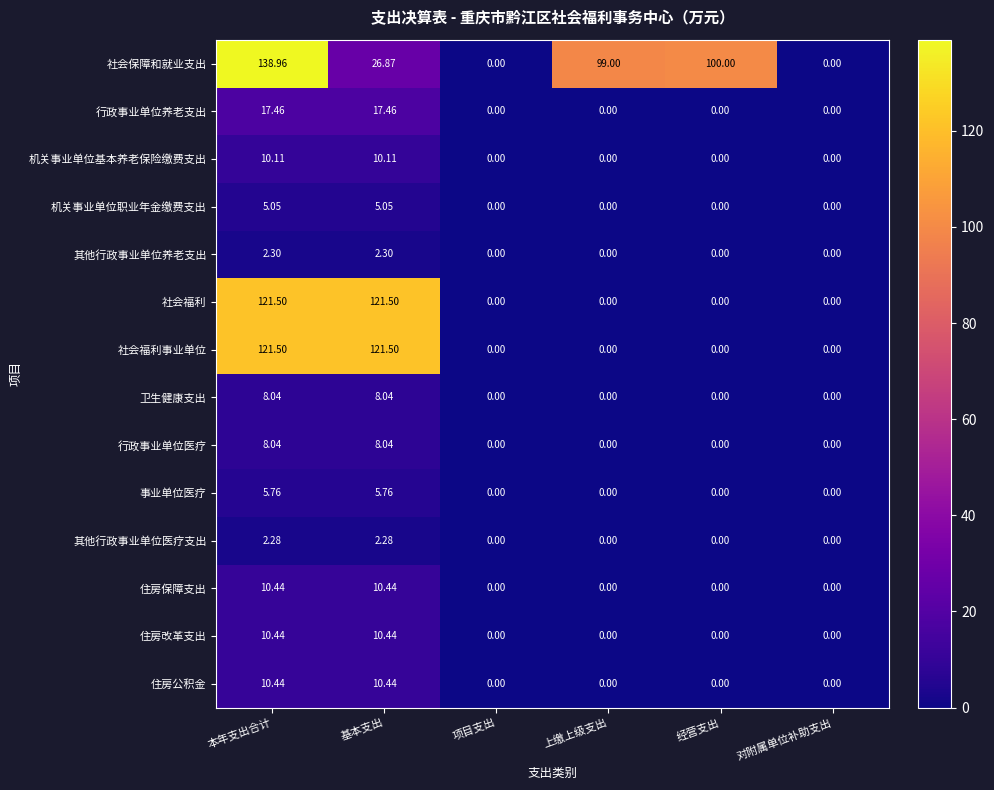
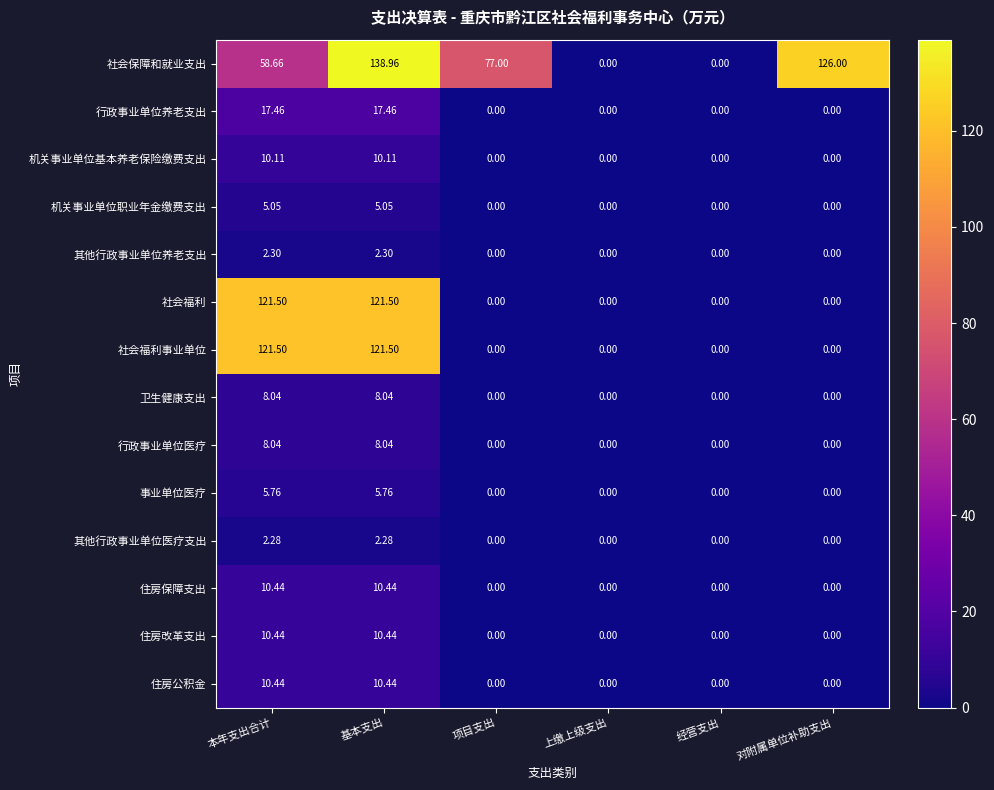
社会保障和就业支出, 本年支出合计: 138.96 -> 58.66
社会保障和就业支出, 基本支出: 26.87 -> 138.96
社会保障和就业支出, 项目支出: 0.00 -> 77.00
社会保障和就业支出, 上缴上级支出: 99.00 -> 0.00
社会保障和就业支出, 经营支出: 100.00 -> 0.00
社会保障和就业支出, 对附属单位补助支出: 0.00 -> 126.00
